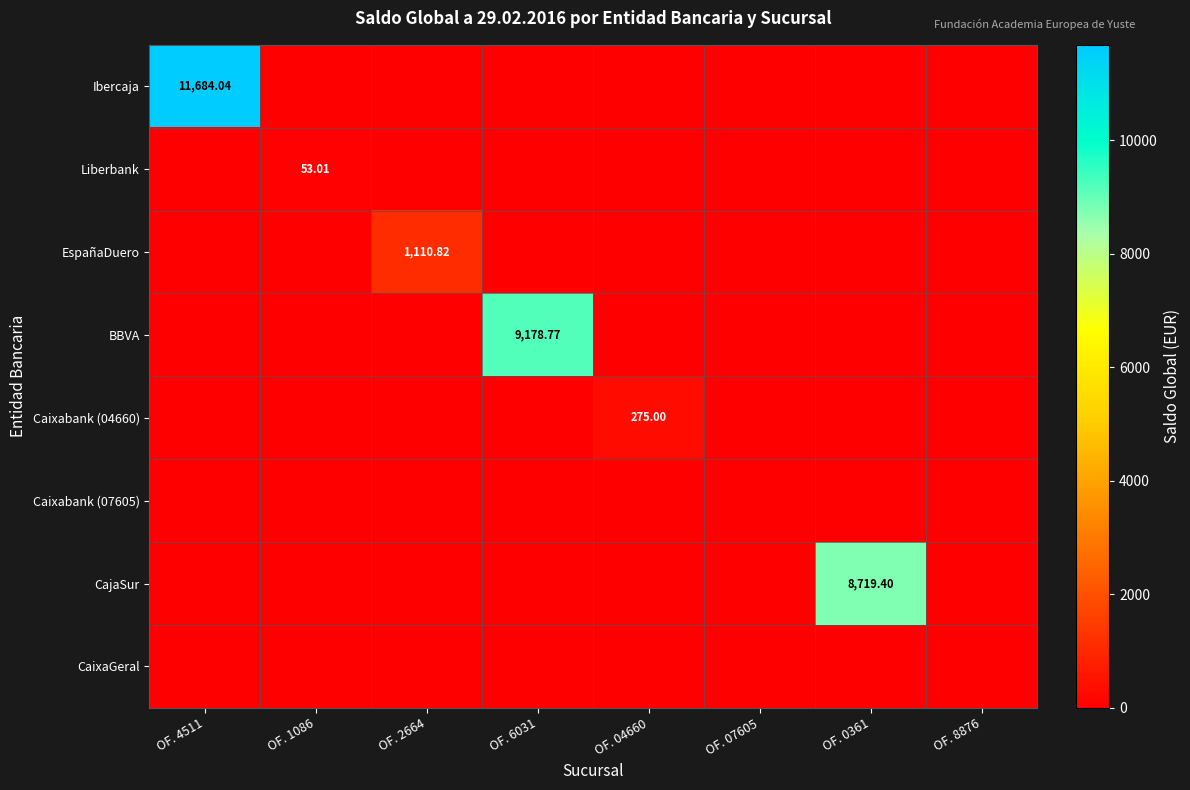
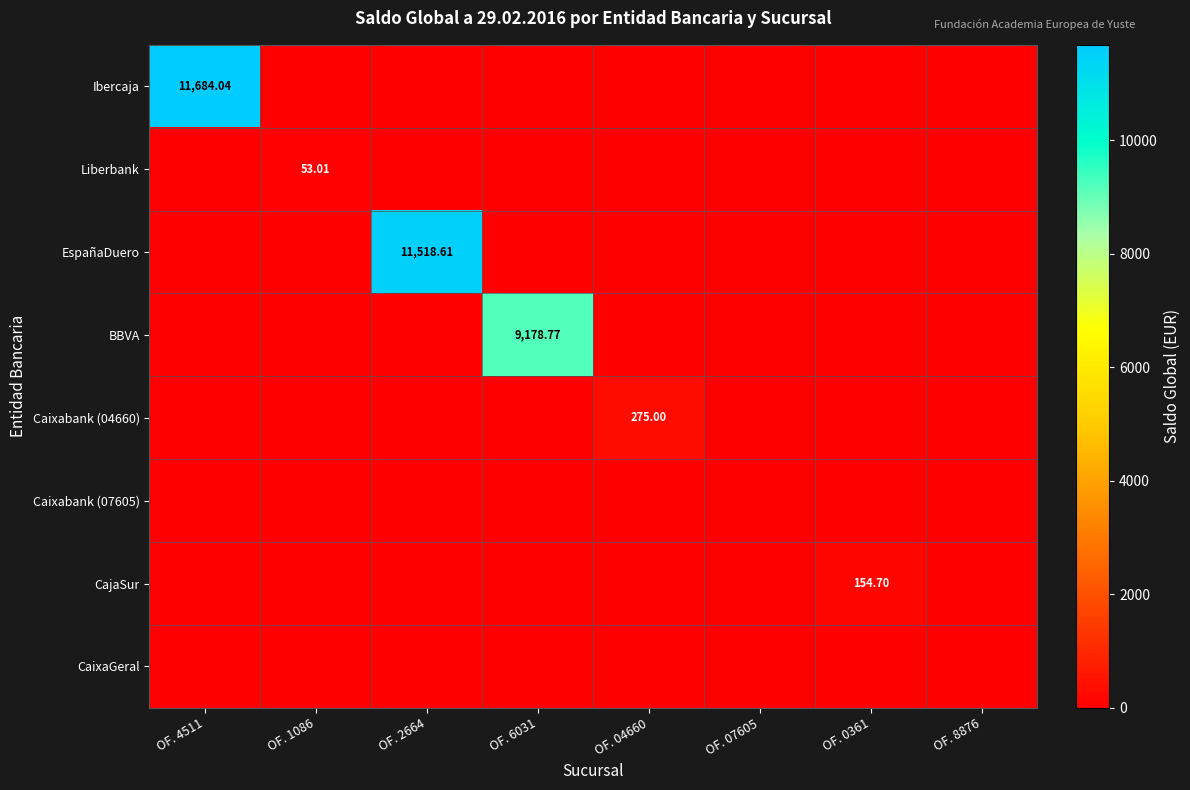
EspañaDuero, OF. 2664: 1,110.82 -> 11,518.61
CajaSur, OF. 0361: 8,719.40 -> 154.70
